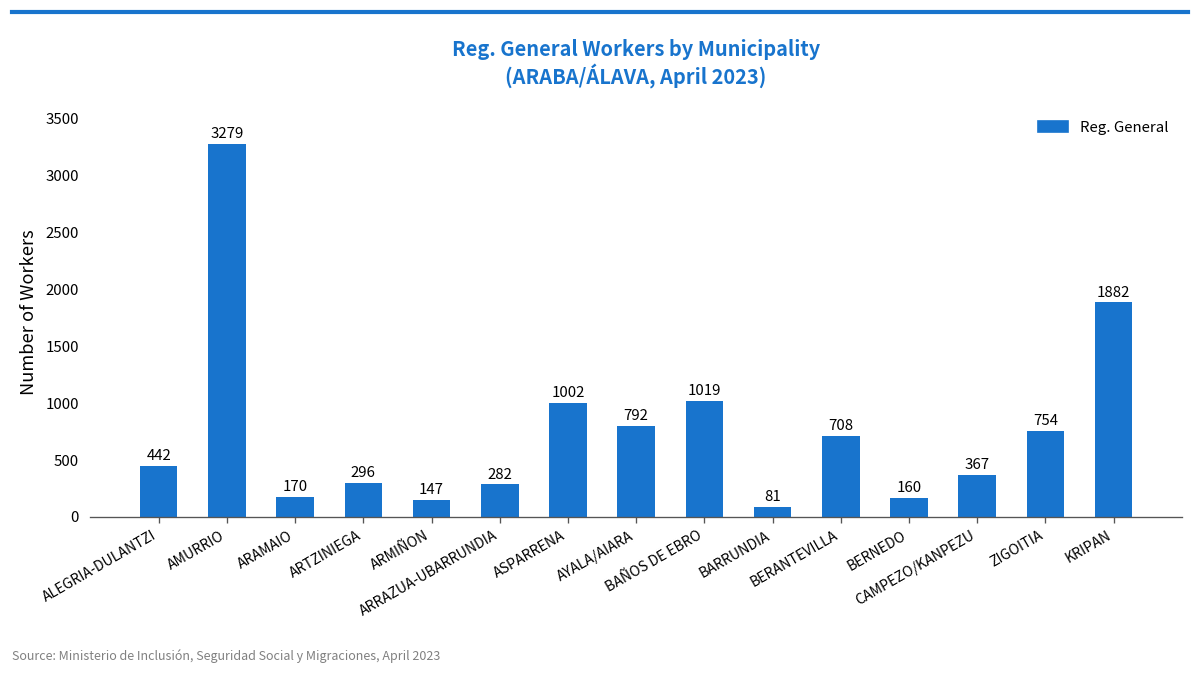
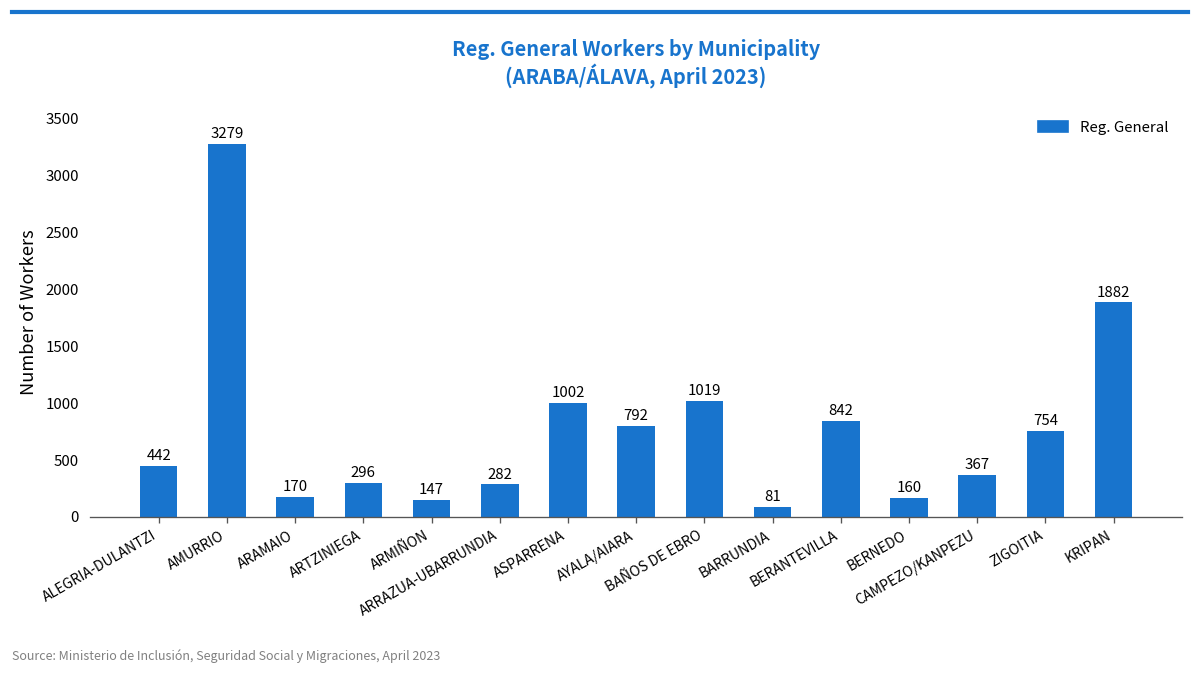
BERANTEVILLA: 708 -> 842
